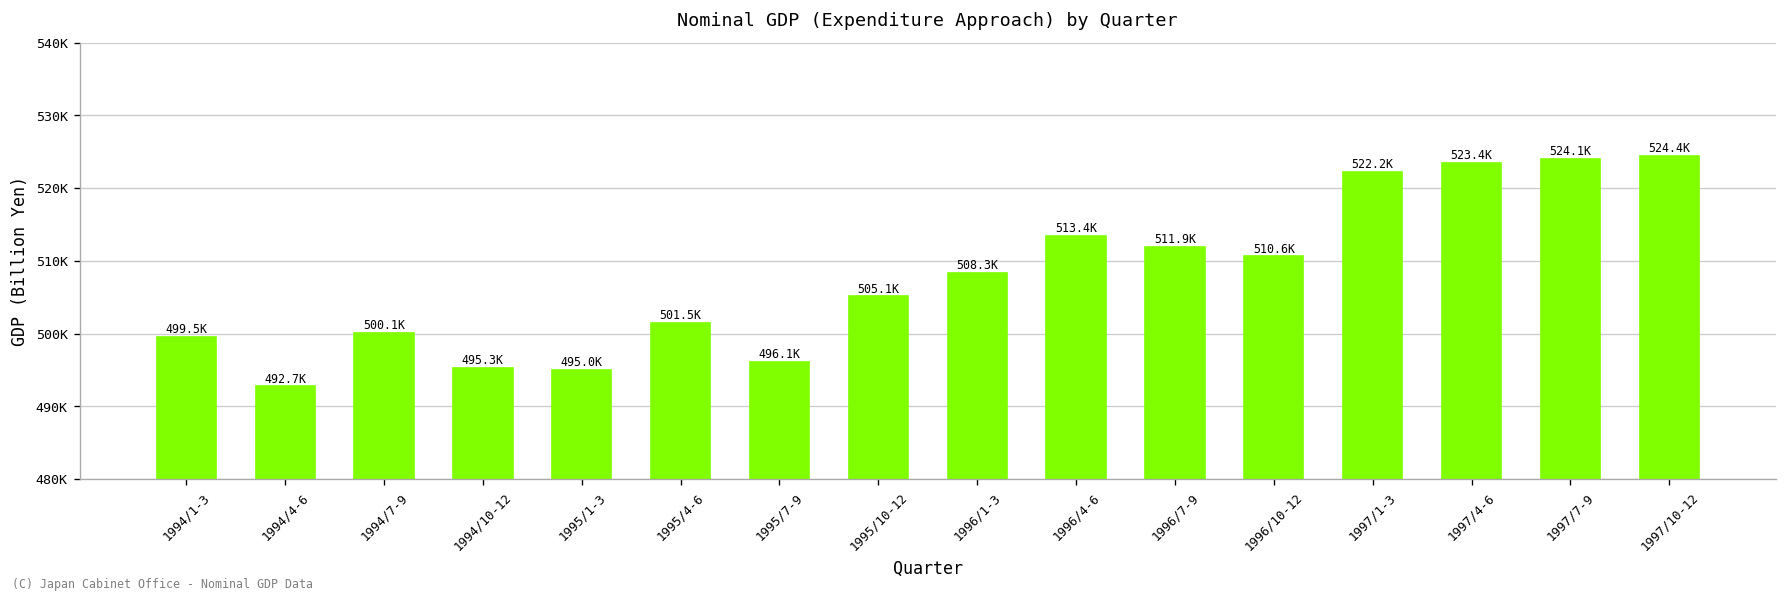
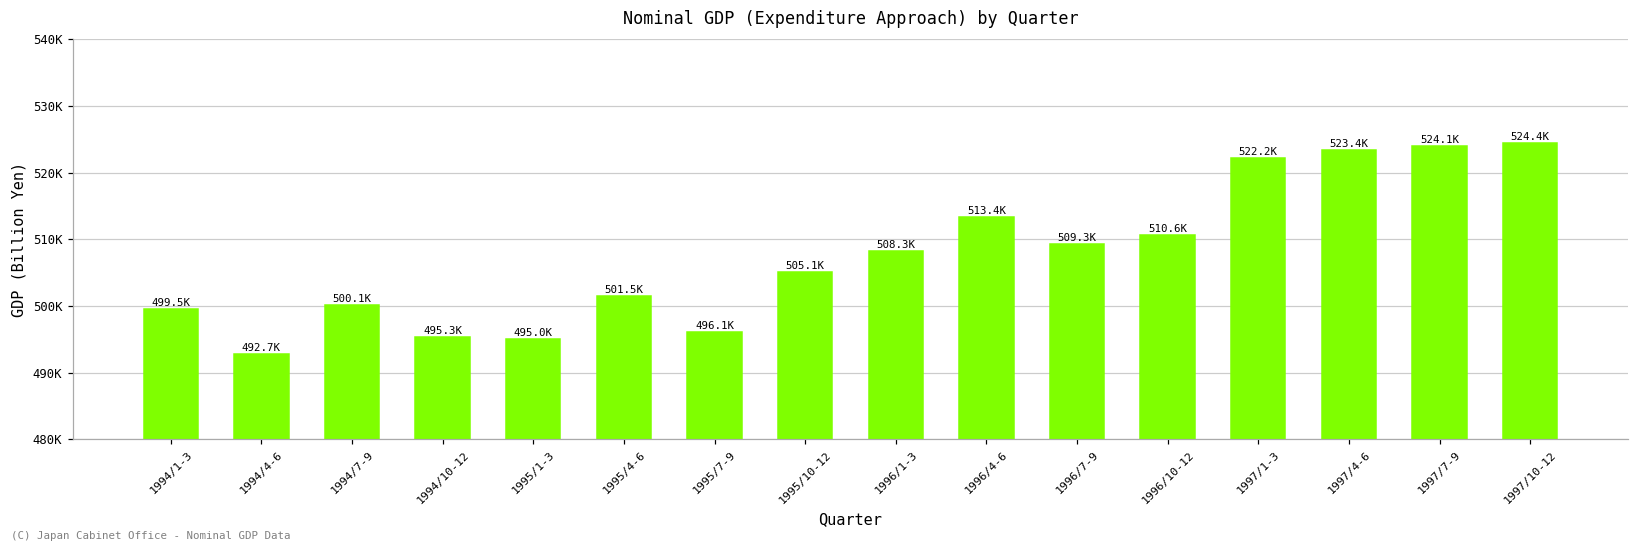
1996/7-9: 511.9K -> 509.3K
